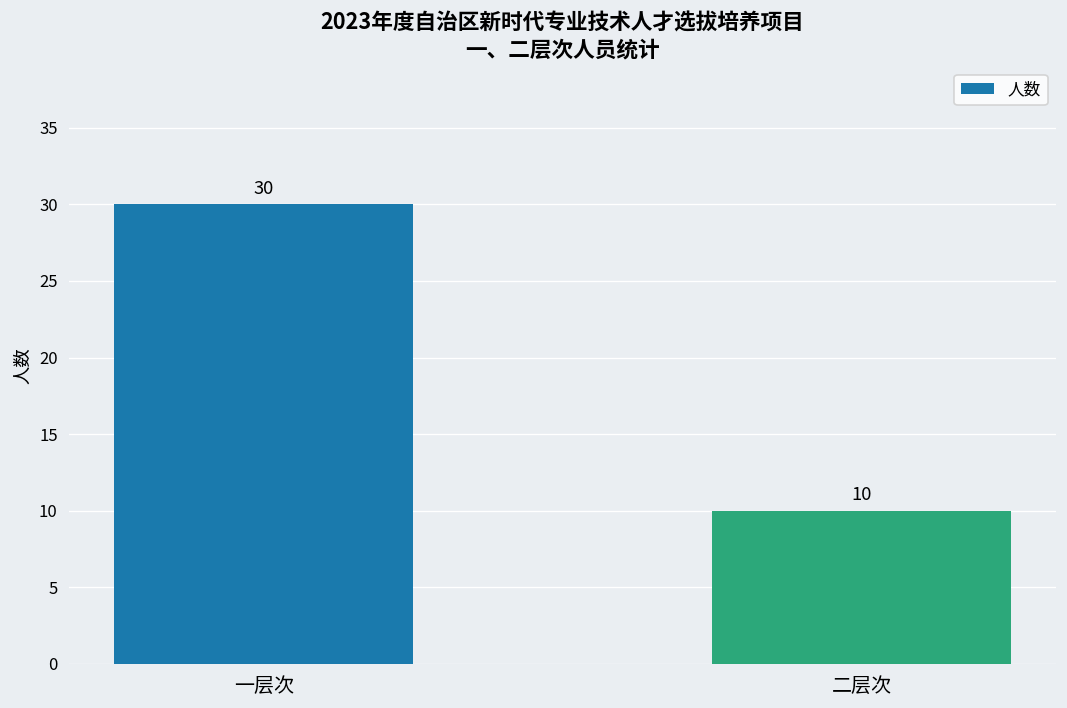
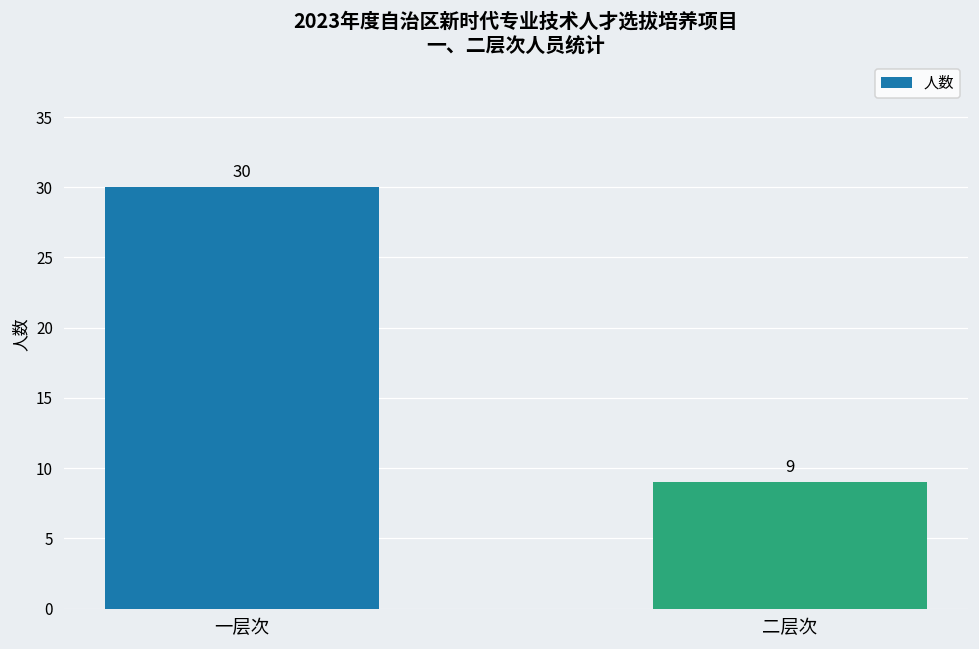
二层次: 10 -> 9
